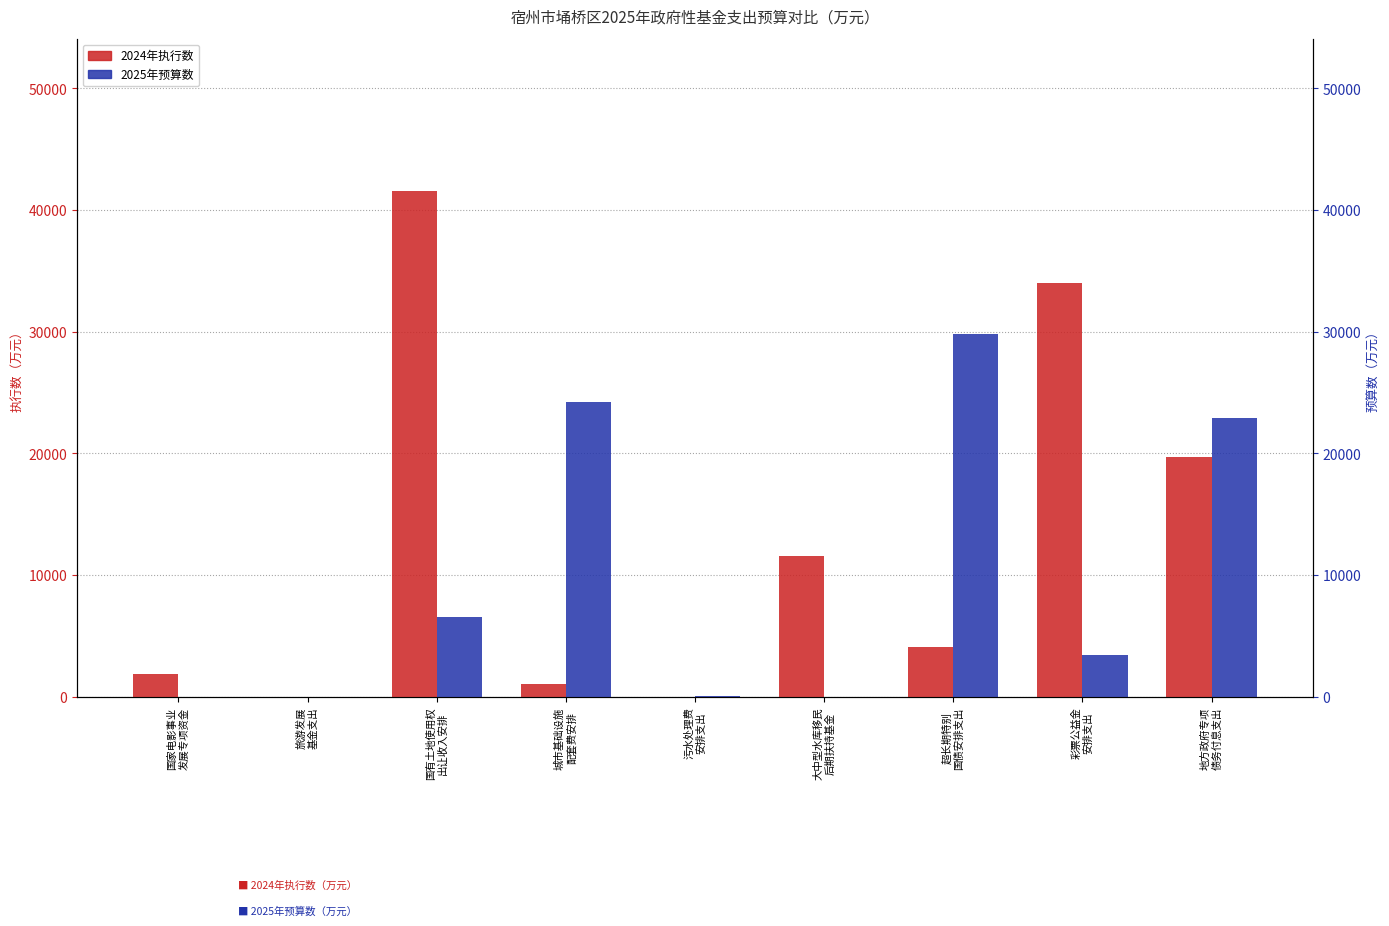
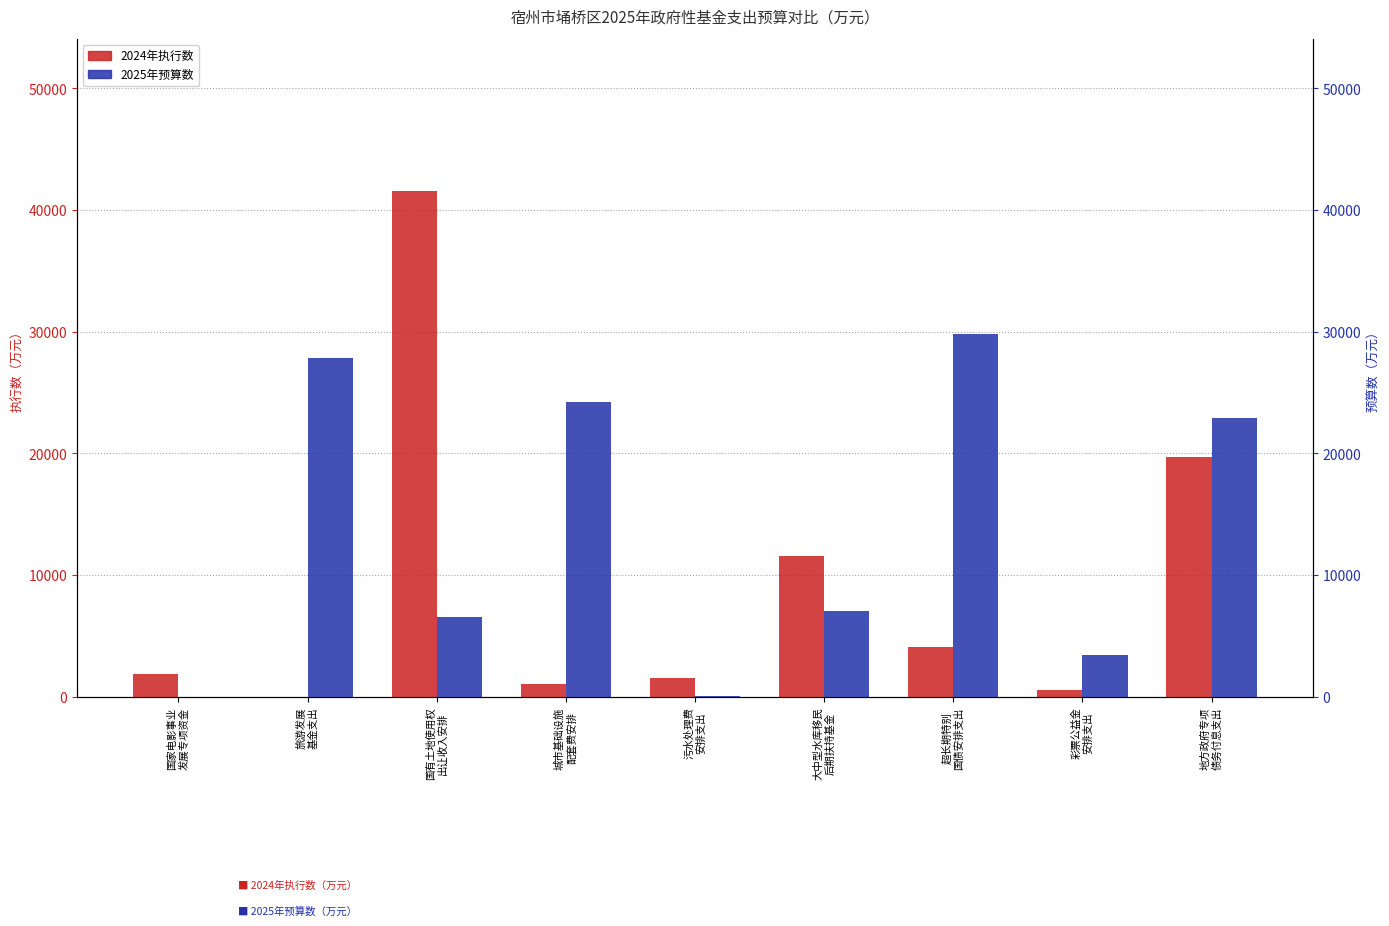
2025年预算数, 旅游发展 基金支出: 0 -> 27900
2024年执行数, 污水处理费 安排支出: 0 -> 1500
2025年预算数, 大中型水库移民 后期扶持基金: 0 -> 7000
2024年执行数, 彩票公益金 安排支出: 34000 -> 600
